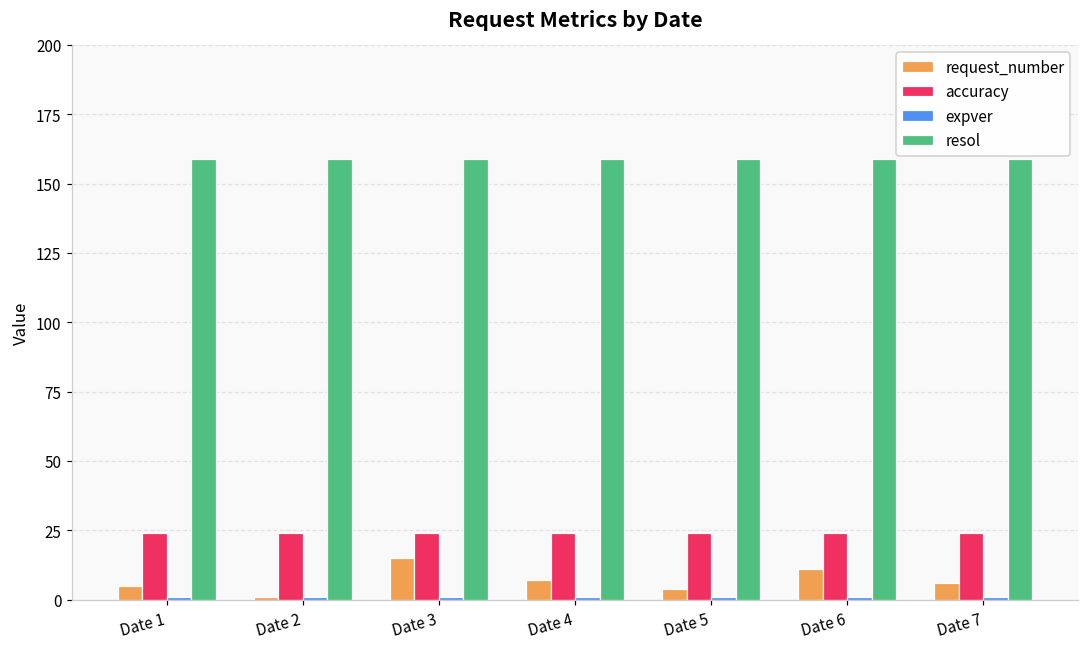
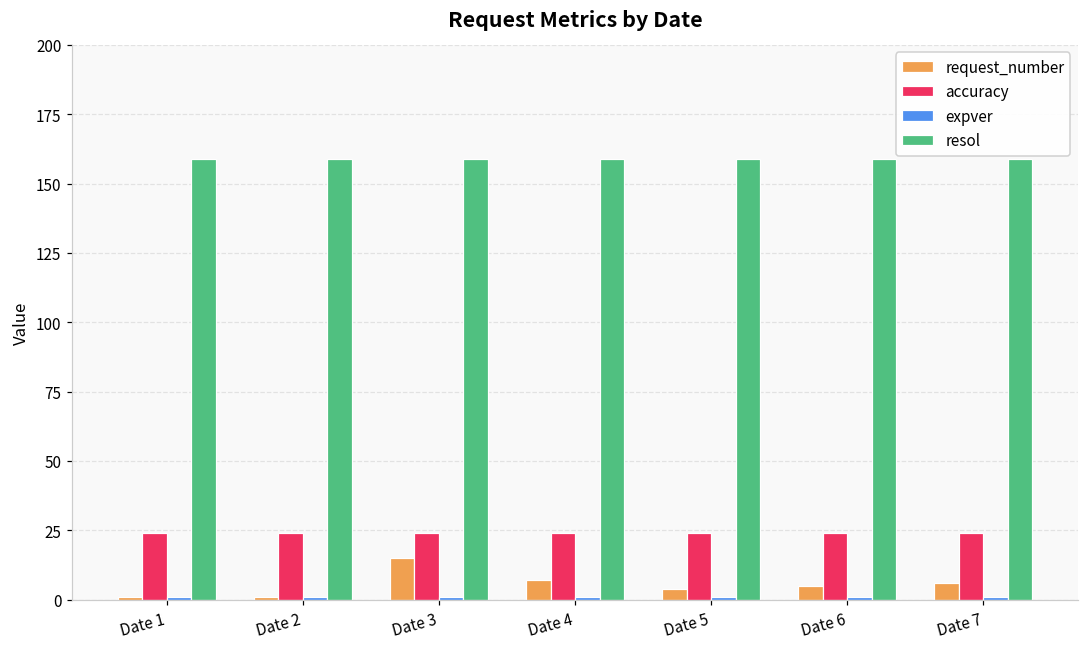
request_number, Date 1: 5 -> 1
request_number, Date 6: 11 -> 5
